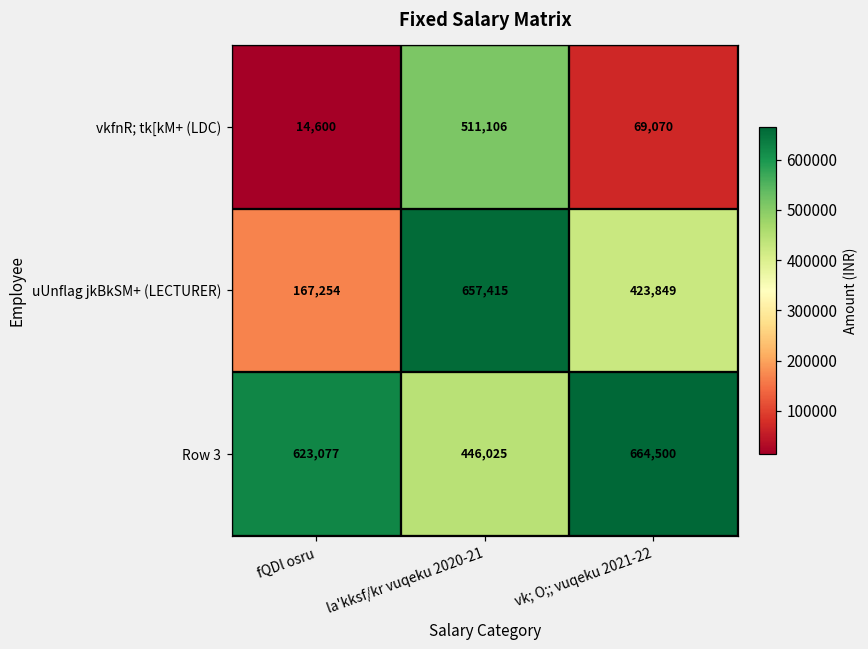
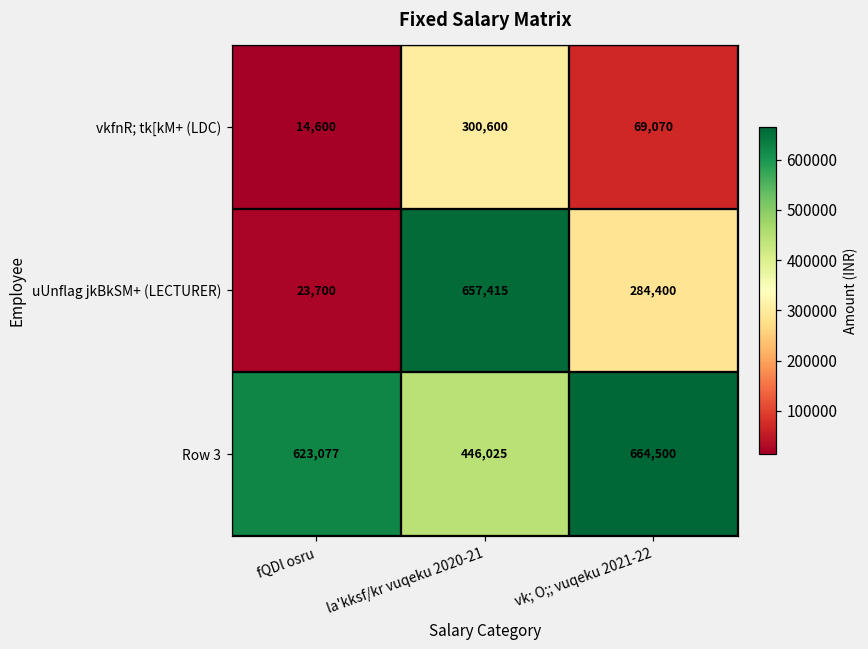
vkfnR; tk[kM+ (LDC), la'kksf/kr vuqeku 2020-21: 511,106 -> 300,600
uUnflag jkBkSM+ (LECTURER), fQDl osru: 167,254 -> 23,700
uUnflag jkBkSM+ (LECTURER), vk; O;; vuqeku 2021-22: 423,849 -> 284,400
